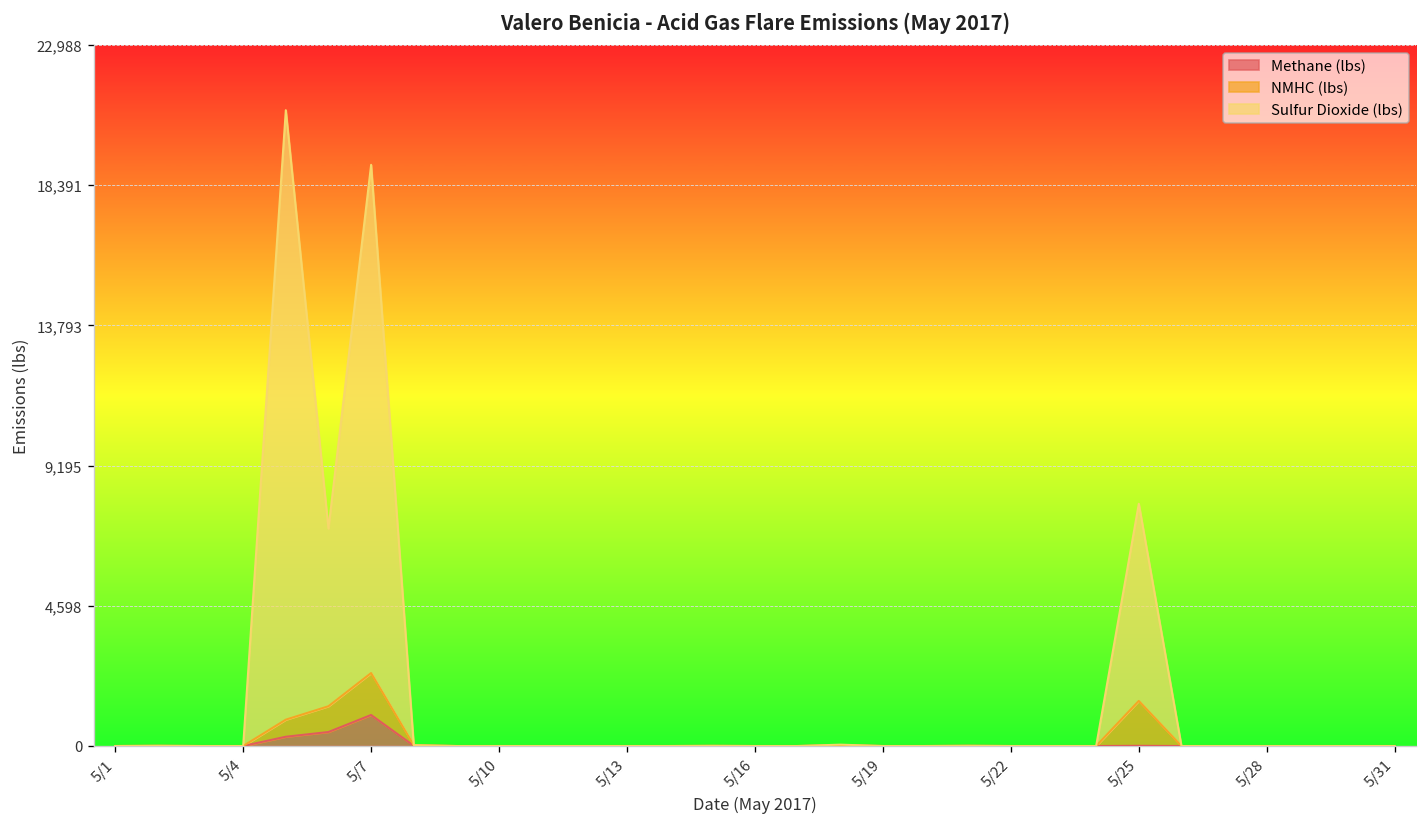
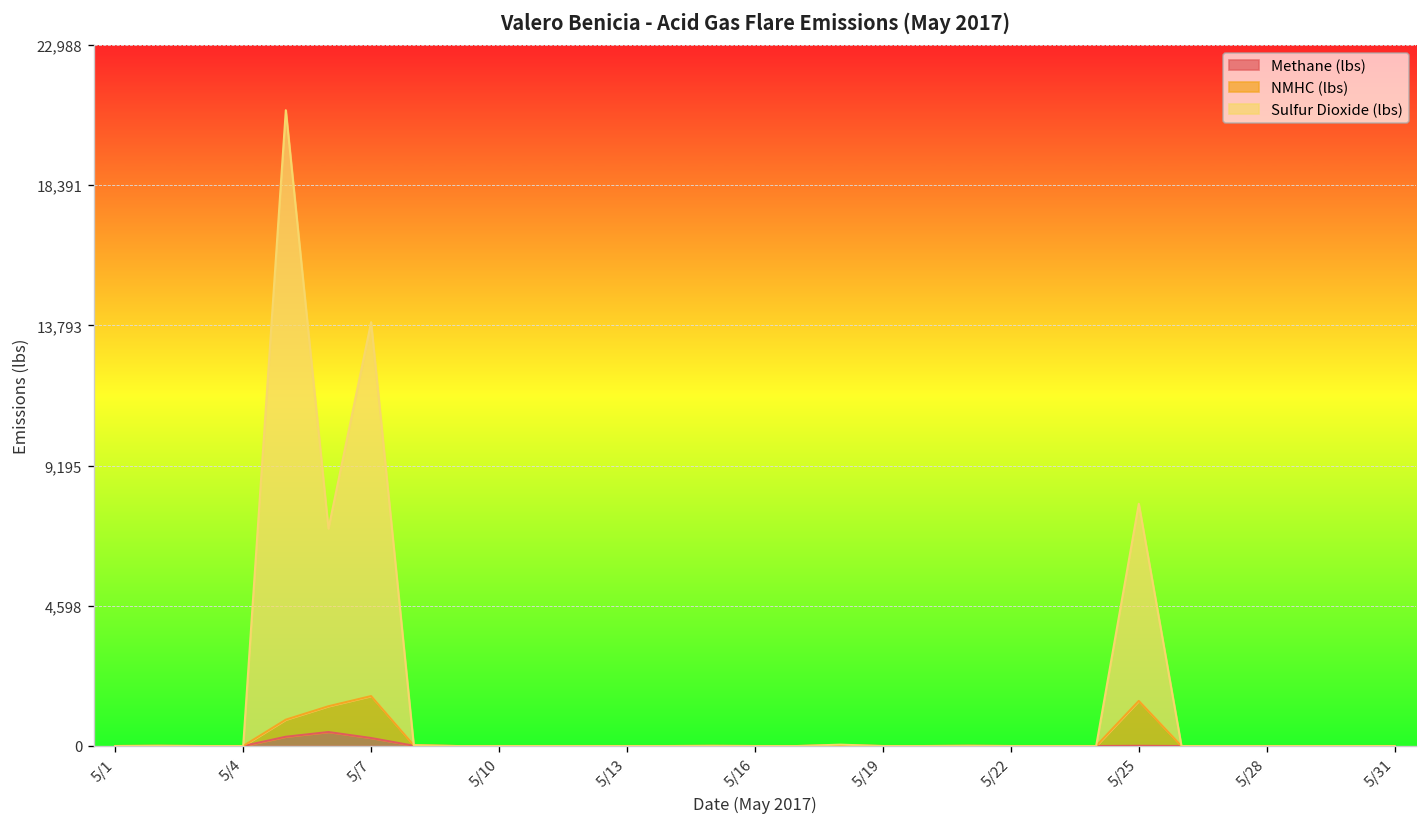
Methane (lbs), 5/7: 1,000 -> 300
Sulfur Dioxide (lbs), 5/7: 16,700 -> 12,300
